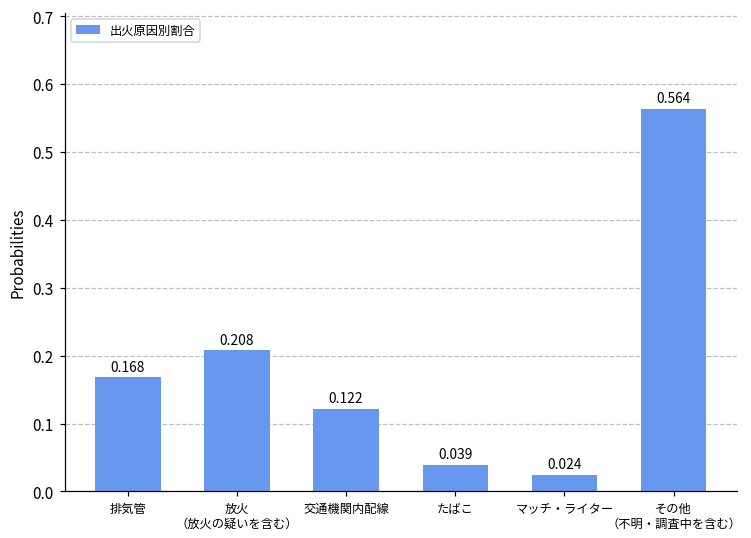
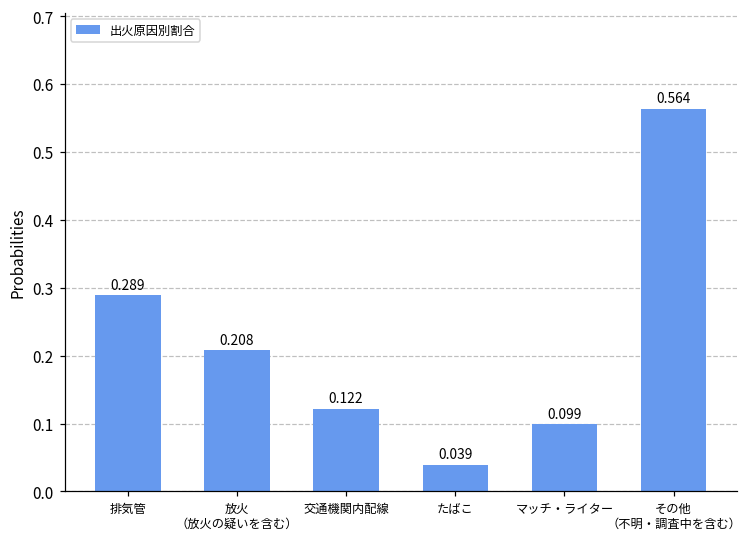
排気管: 0.168 -> 0.289
マッチ・ライター: 0.024 -> 0.099
